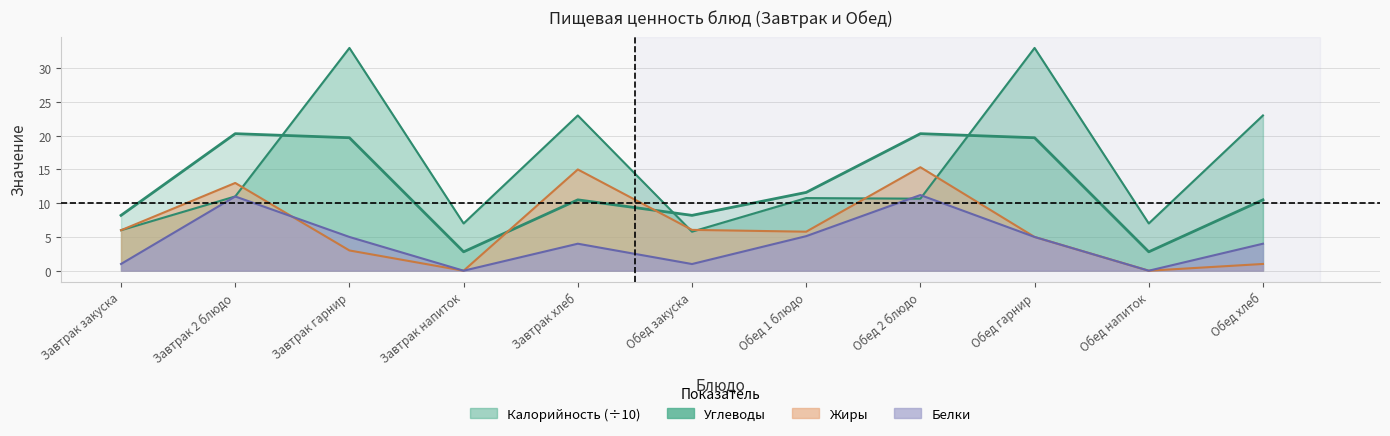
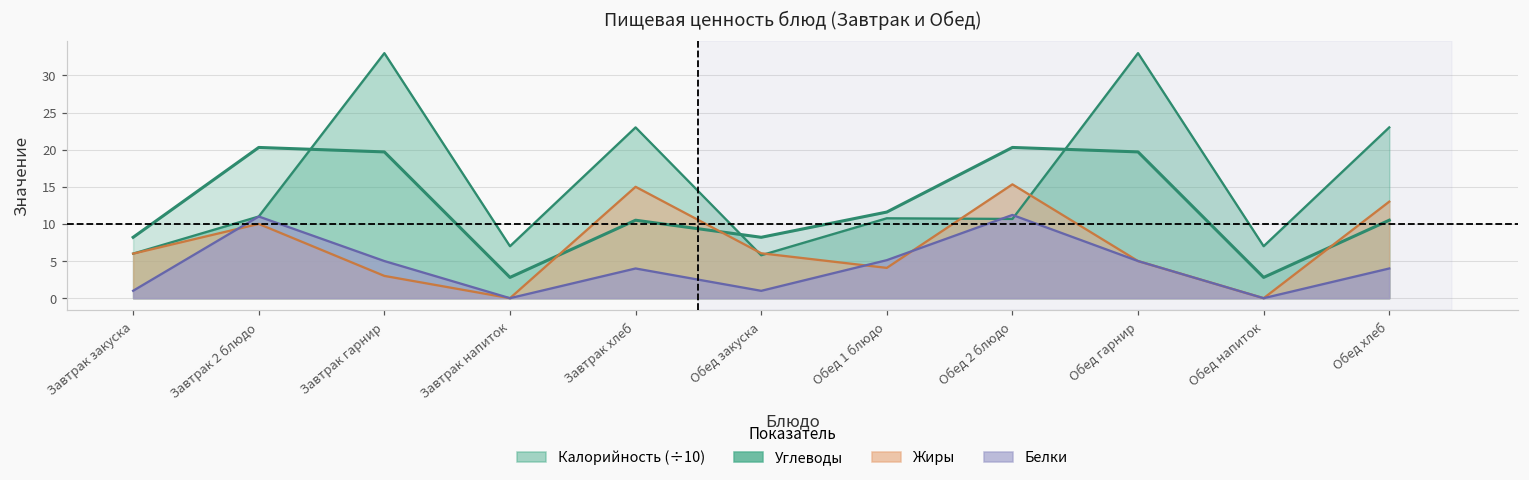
Жиры, Завтрак 2 блюдо: 13 -> 10
Жиры, Обед 1 блюдо: 6 -> 4
Жиры, Обед хлеб: 1 -> 13
